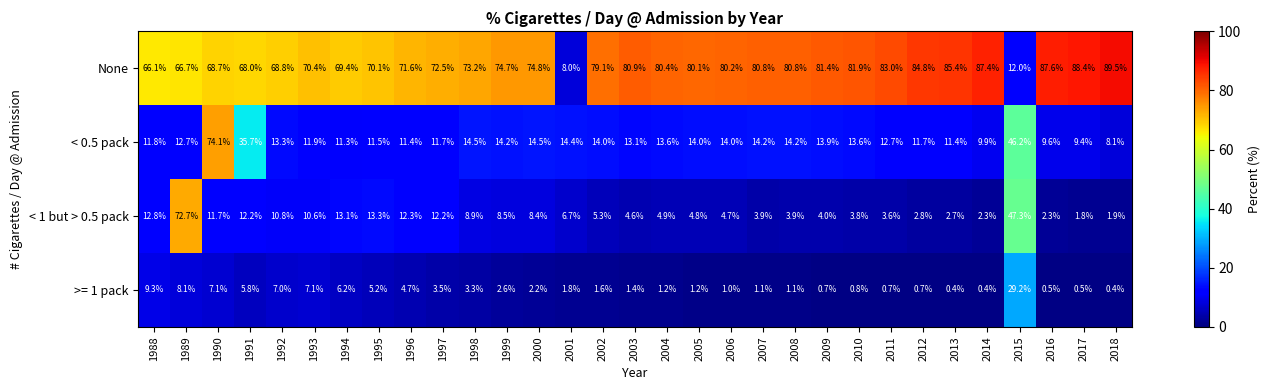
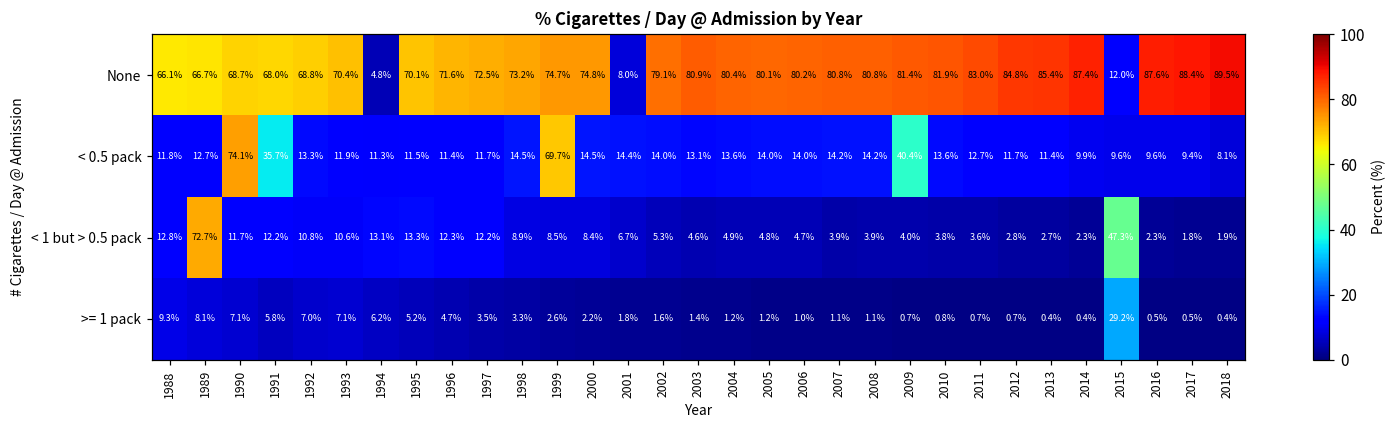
None, 1994: 69.4% -> 4.8%
< 0.5 pack, 1999: 14.2% -> 69.7%
< 0.5 pack, 2009: 13.9% -> 40.4%
< 0.5 pack, 2015: 46.2% -> 9.6%
